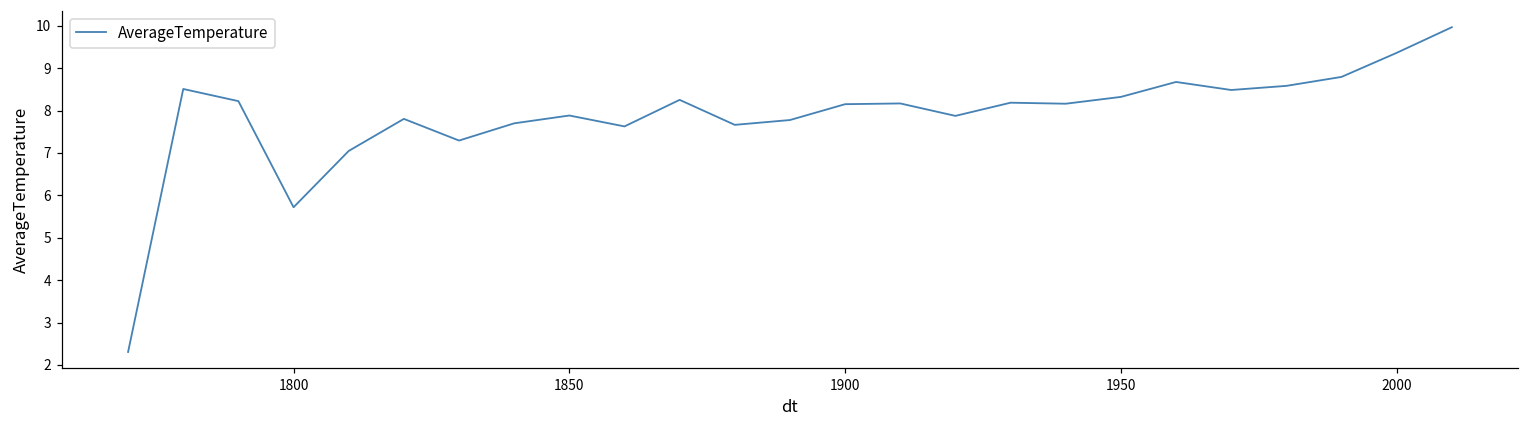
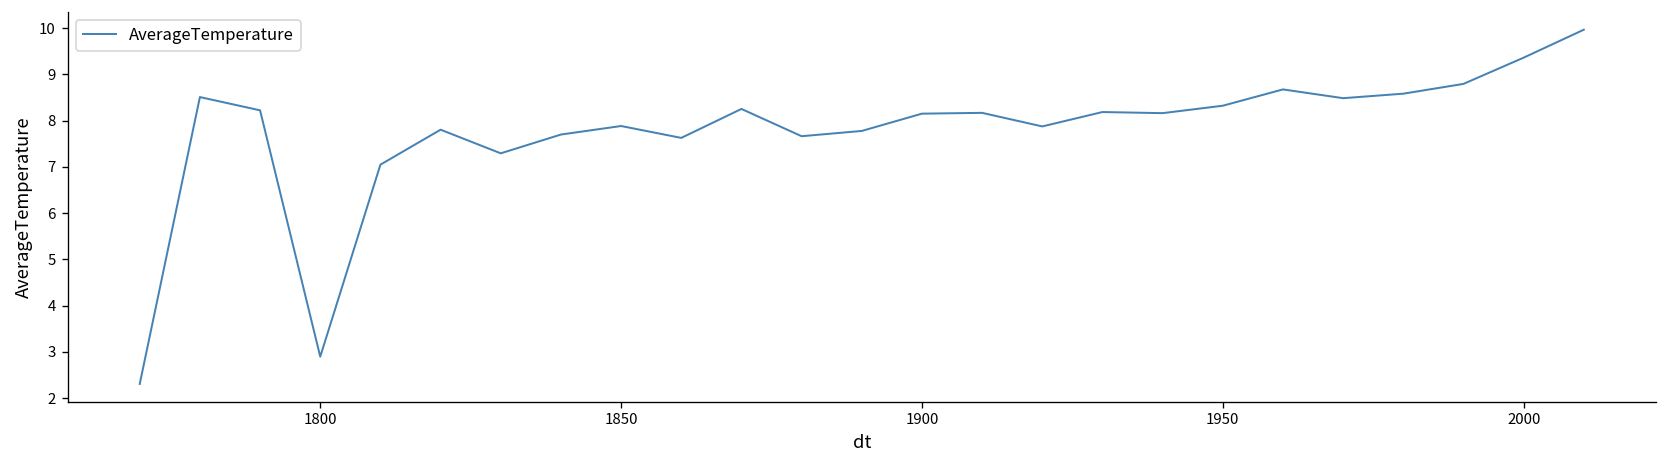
1800: 5.7 -> 2.9
